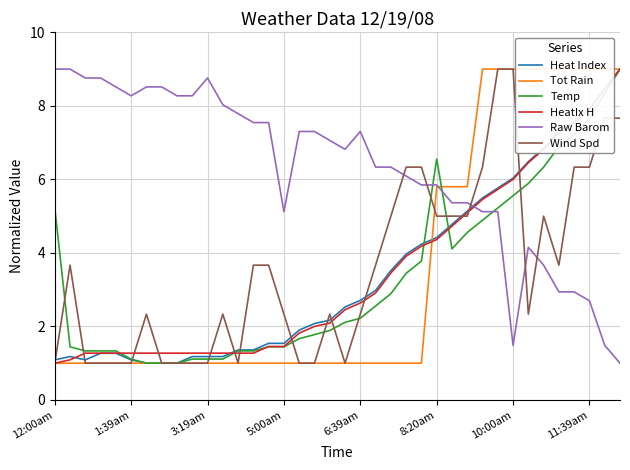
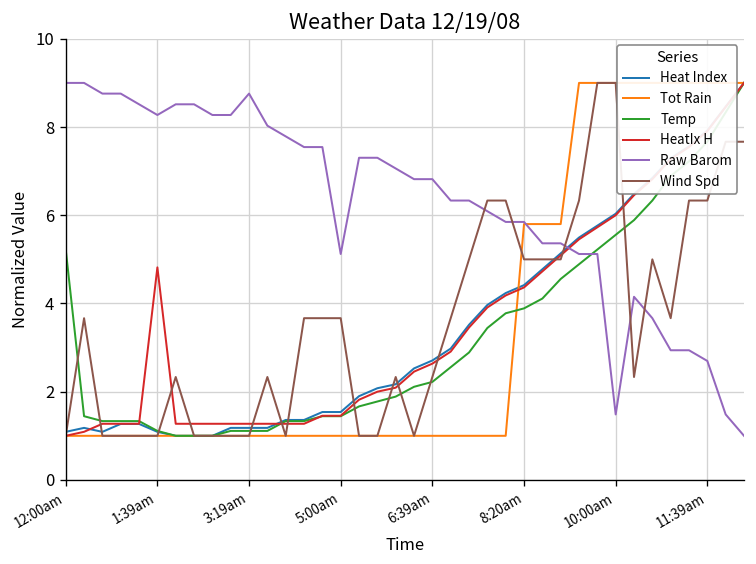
HeatIx H, 1:39am: 1.3 -> 4.8
Wind Spd, 5:00am: 2.3 -> 3.7
Raw Barom, 6:39am: 7.3 -> 6.8
Temp, 8:20am: 6.6 -> 3.9
